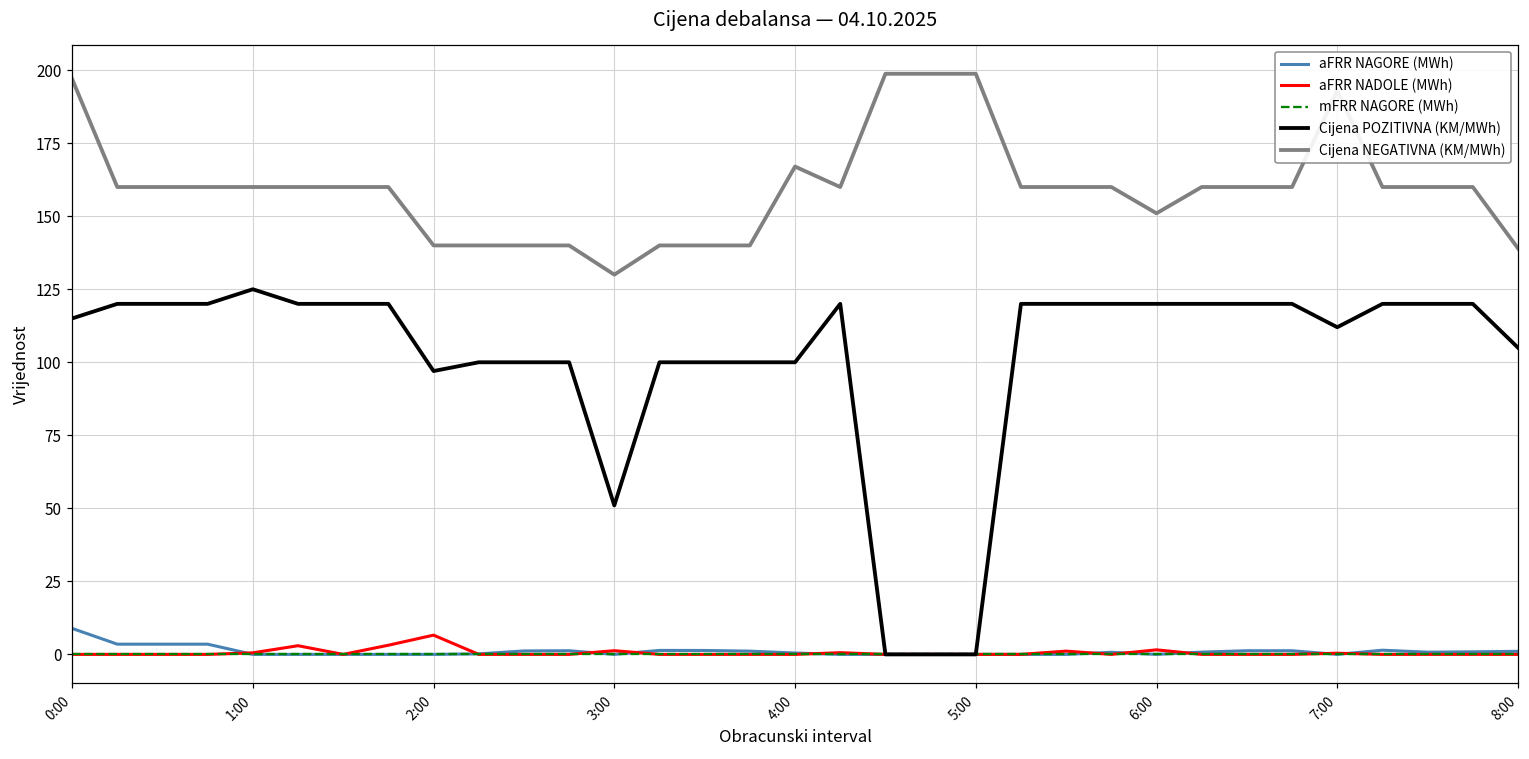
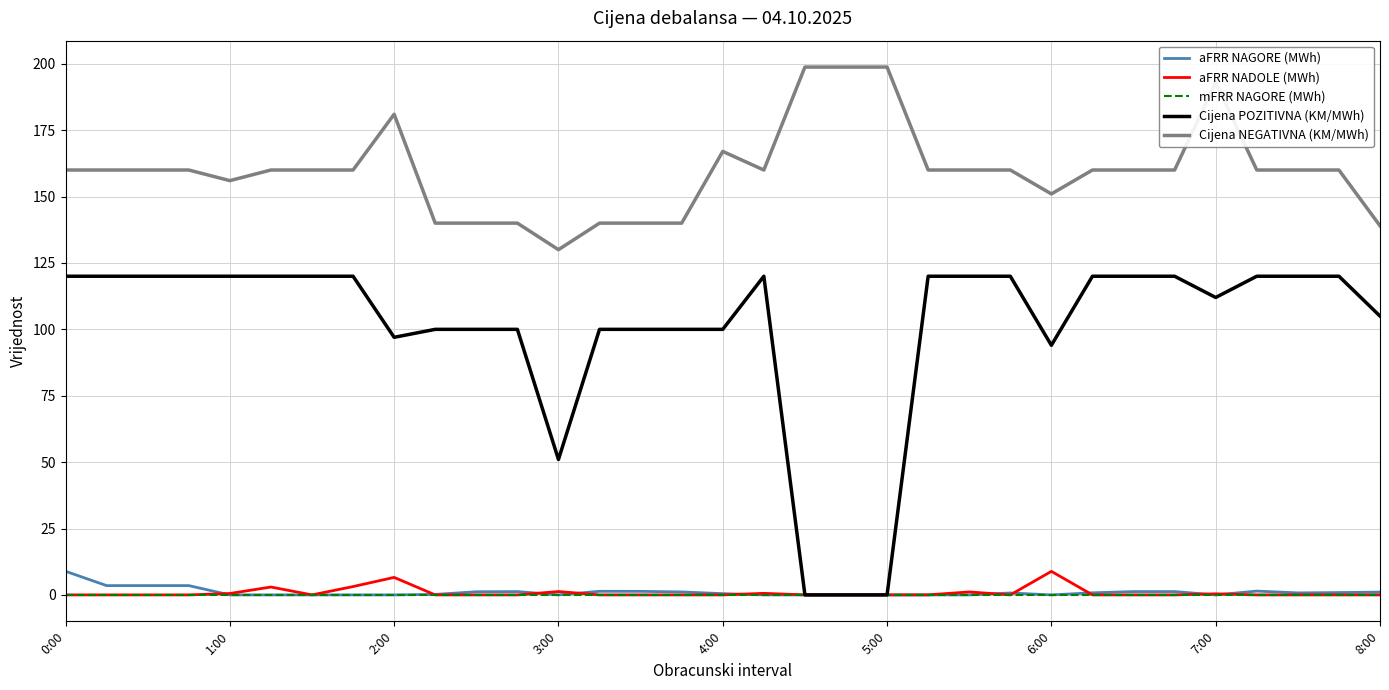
Cijena POZITIVNA (KM/MWh), 0:00: 115 -> 120
Cijena NEGATIVNA (KM/MWh), 0:00: 197 -> 160
Cijena POZITIVNA (KM/MWh), 1:00: 125 -> 120
Cijena NEGATIVNA (KM/MWh), 1:00: 160 -> 156
Cijena NEGATIVNA (KM/MWh), 2:00: 140 -> 181
aFRR NADOLE (MWh), 6:00: 2 -> 9
Cijena POZITIVNA (KM/MWh), 6:00: 120 -> 94
